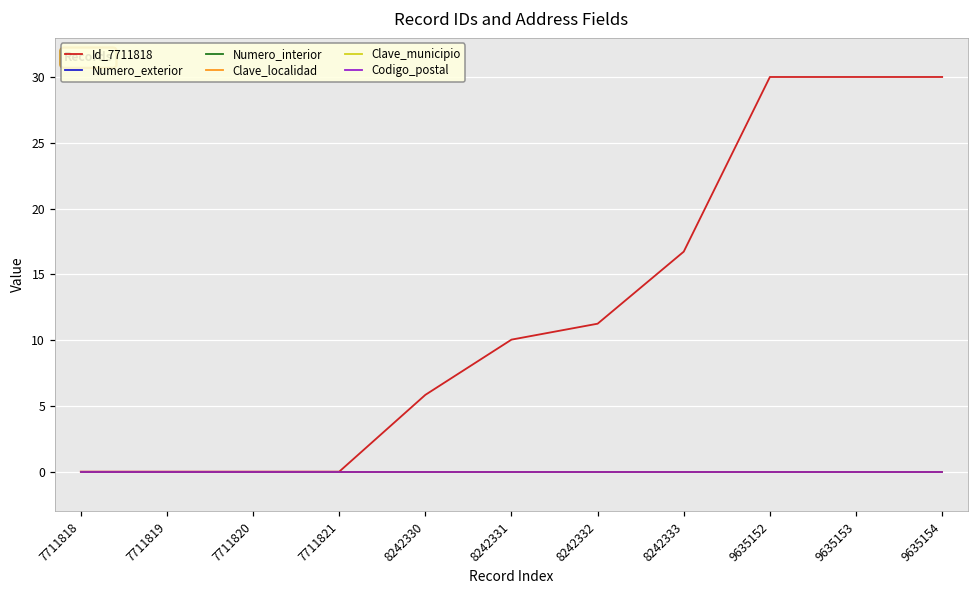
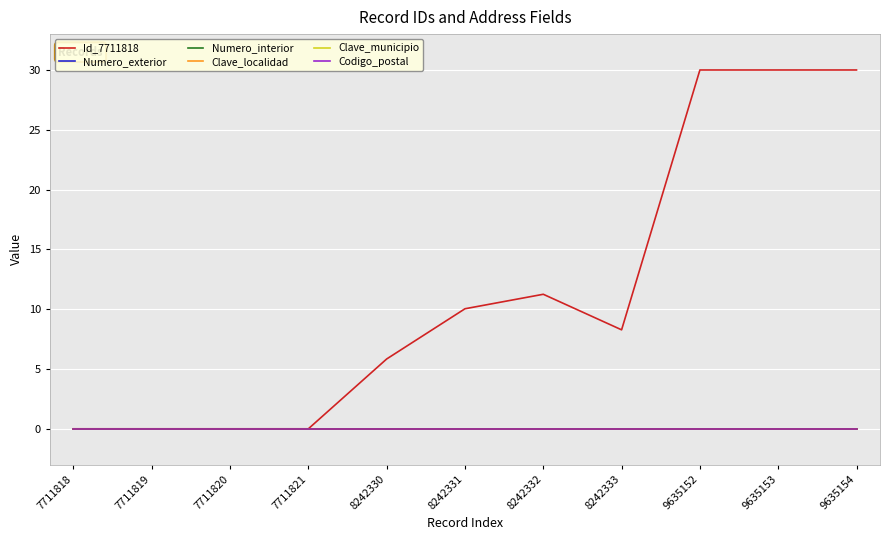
Id_7711818, 8242333: 16.7 -> 8.3
